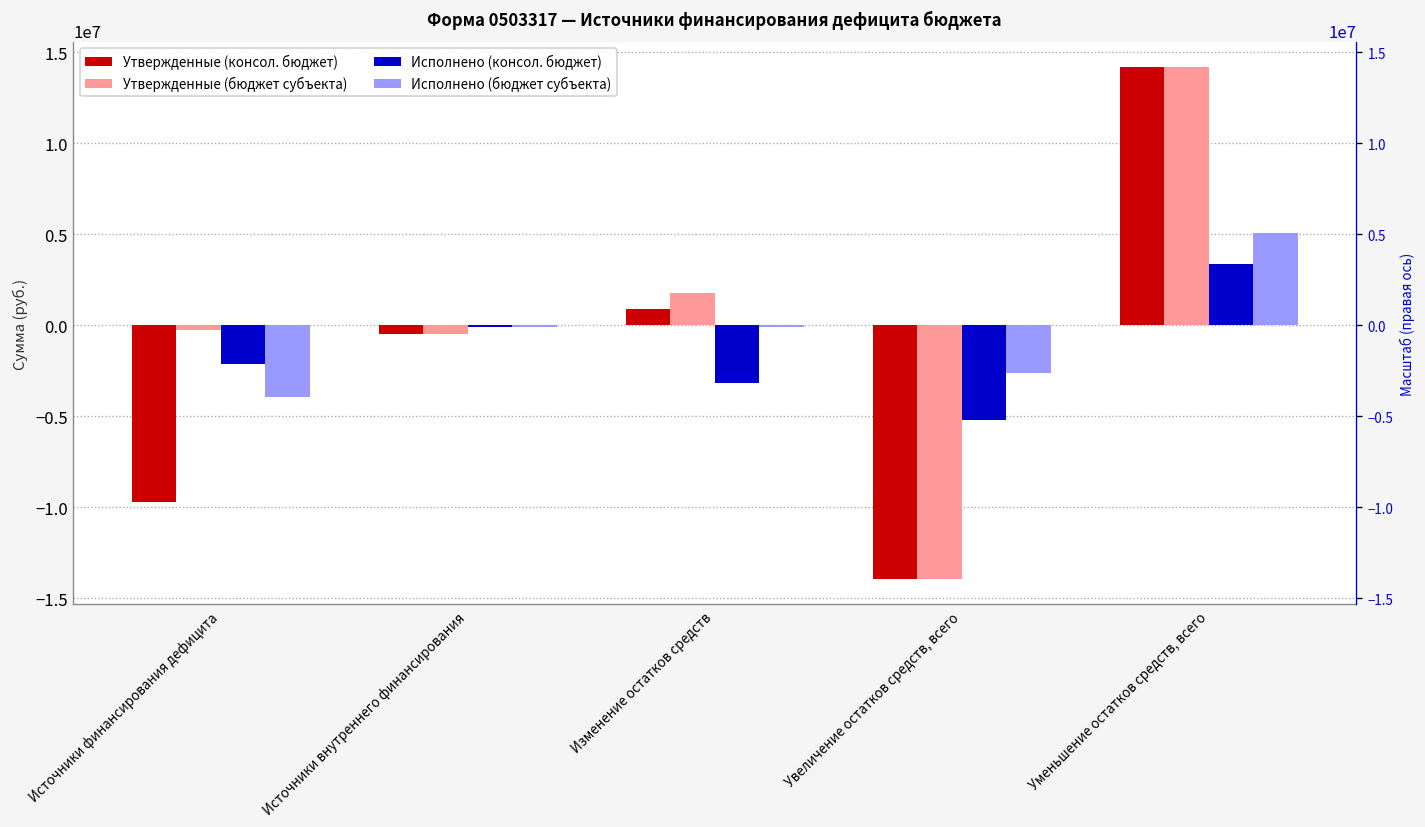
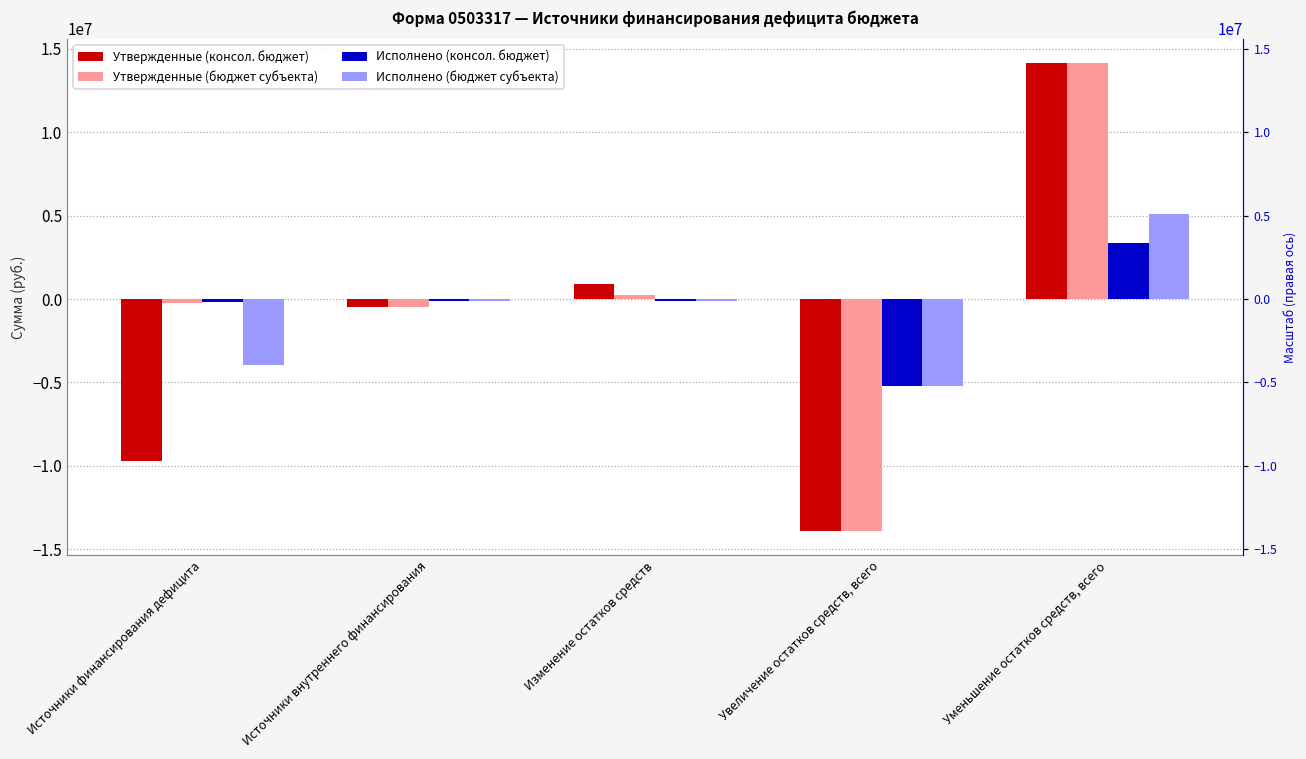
Исполнено (консол. бюджет), Источники финансирования дефицита: -2100000 -> -200000
Утвержденные (бюджет субъекта), Изменение остатков средств: 1800000 -> 200000
Исполнено (консол. бюджет), Изменение остатков средств: -3200000 -> -100000
Исполнено (бюджет субъекта), Увеличение остатков средств, всего: -2600000 -> -5200000
